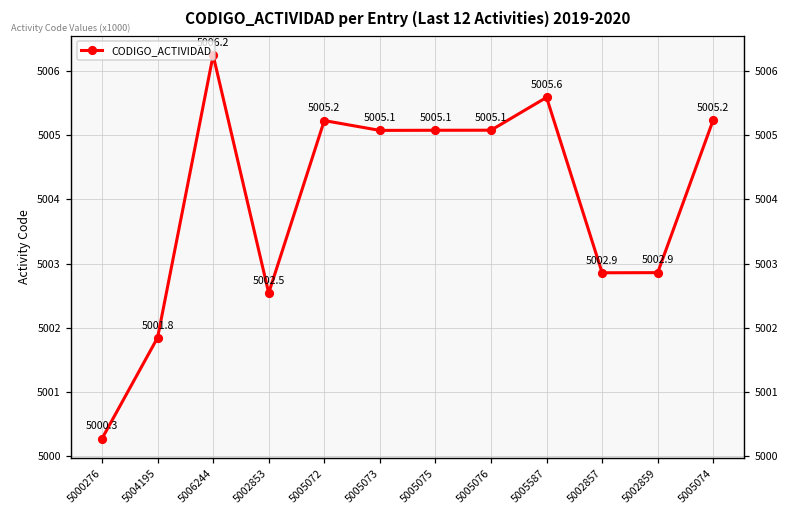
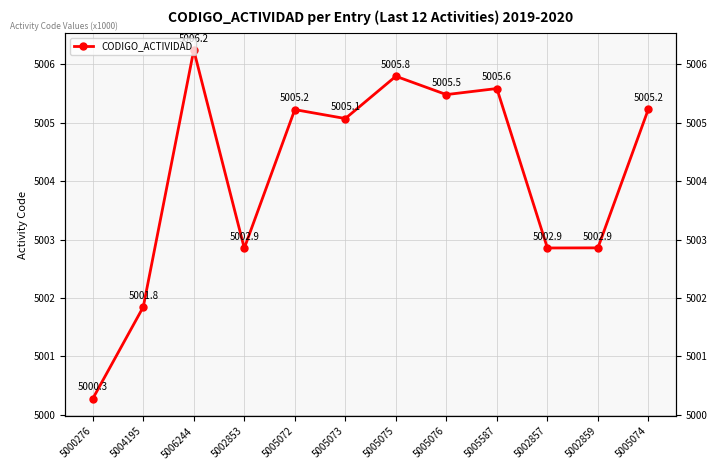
5002853: 5002.5 -> 5002.9
5005075: 5005.1 -> 5005.8
5005076: 5005.1 -> 5005.5
